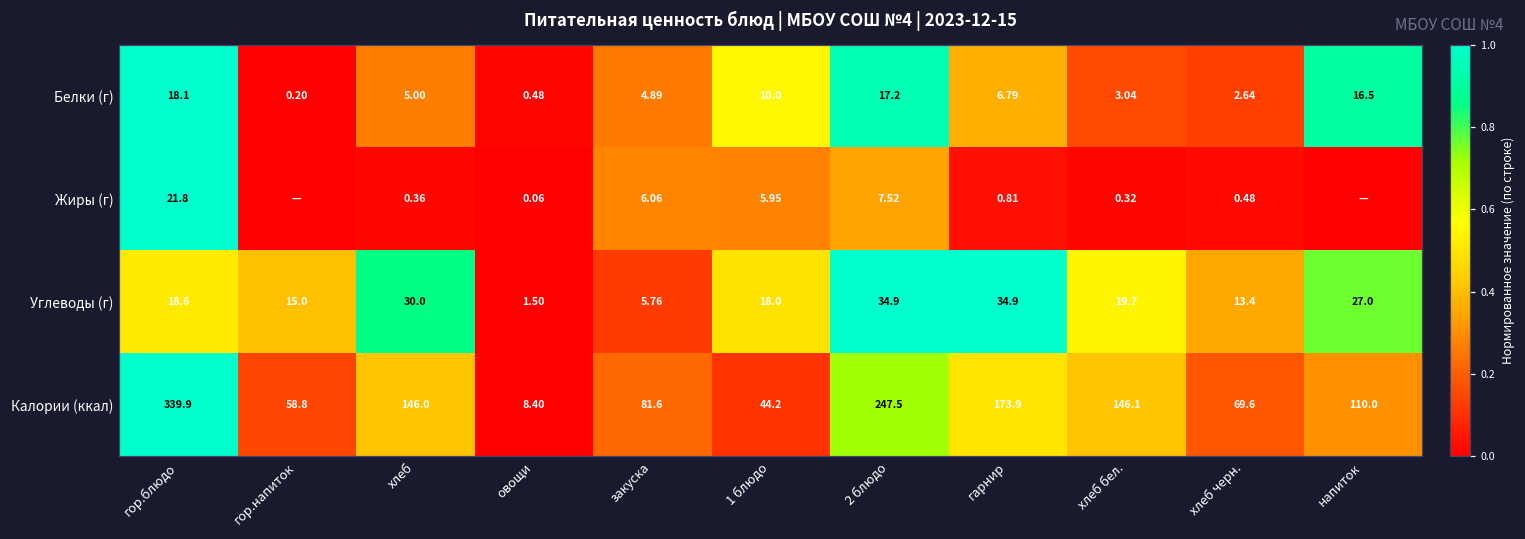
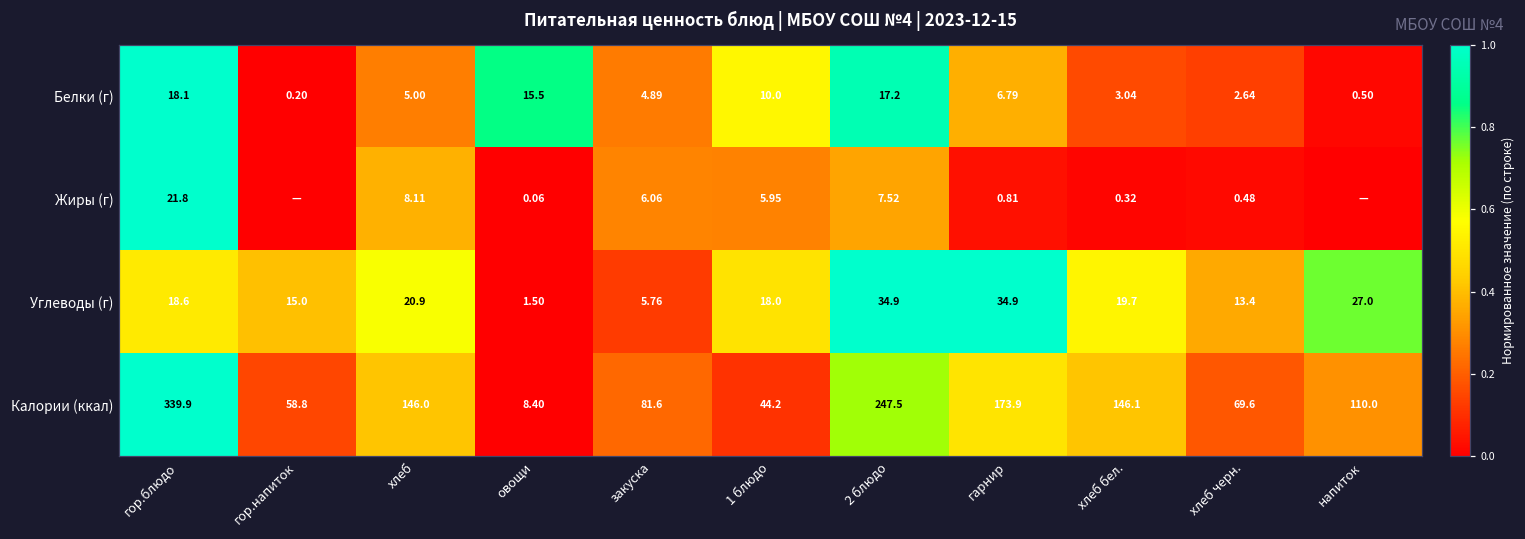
Белки (г), овощи: 0.48 -> 15.5
Белки (г), напиток: 16.5 -> 0.50
Жиры (г), хлеб: 0.36 -> 8.11
Углеводы (г), хлеб: 30.0 -> 20.9
